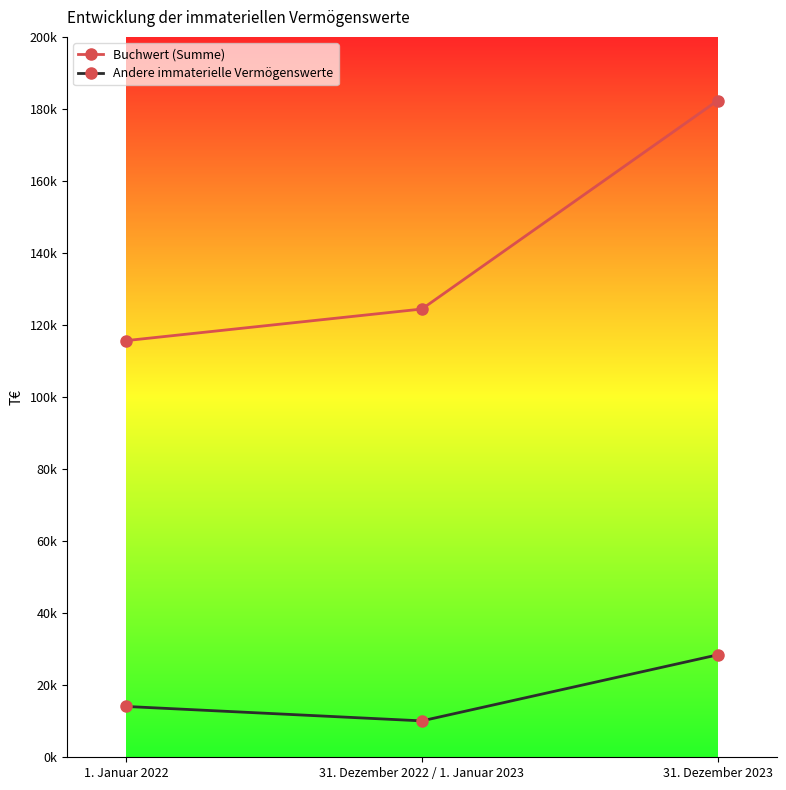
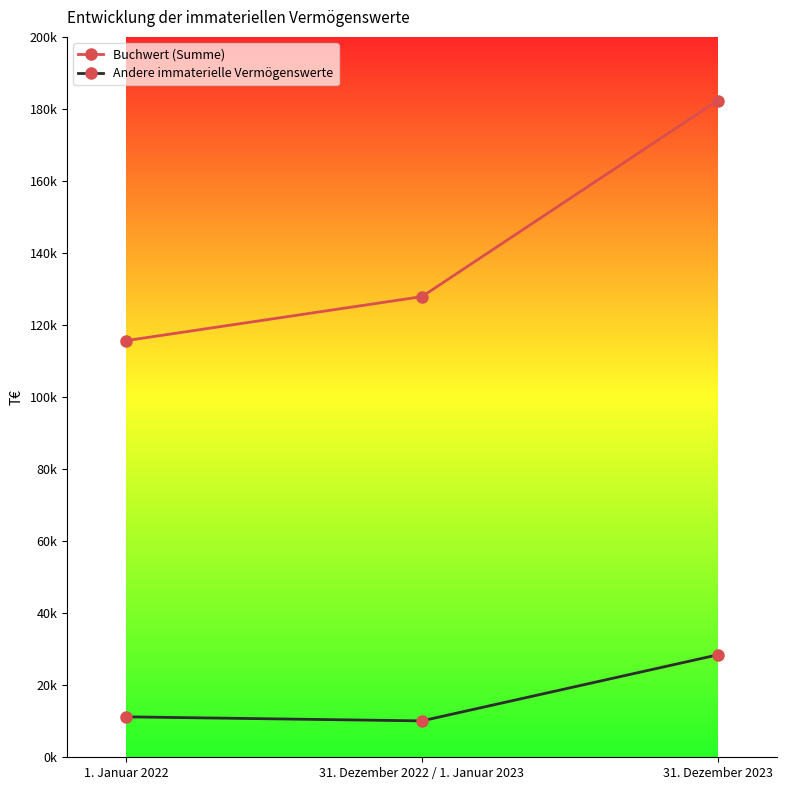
Andere immaterielle Vermögenswerte, 1. Januar 2022: 14000 -> 11000
Buchwert (Summe), 31. Dezember 2022 / 1. Januar 2023: 124000 -> 128000
